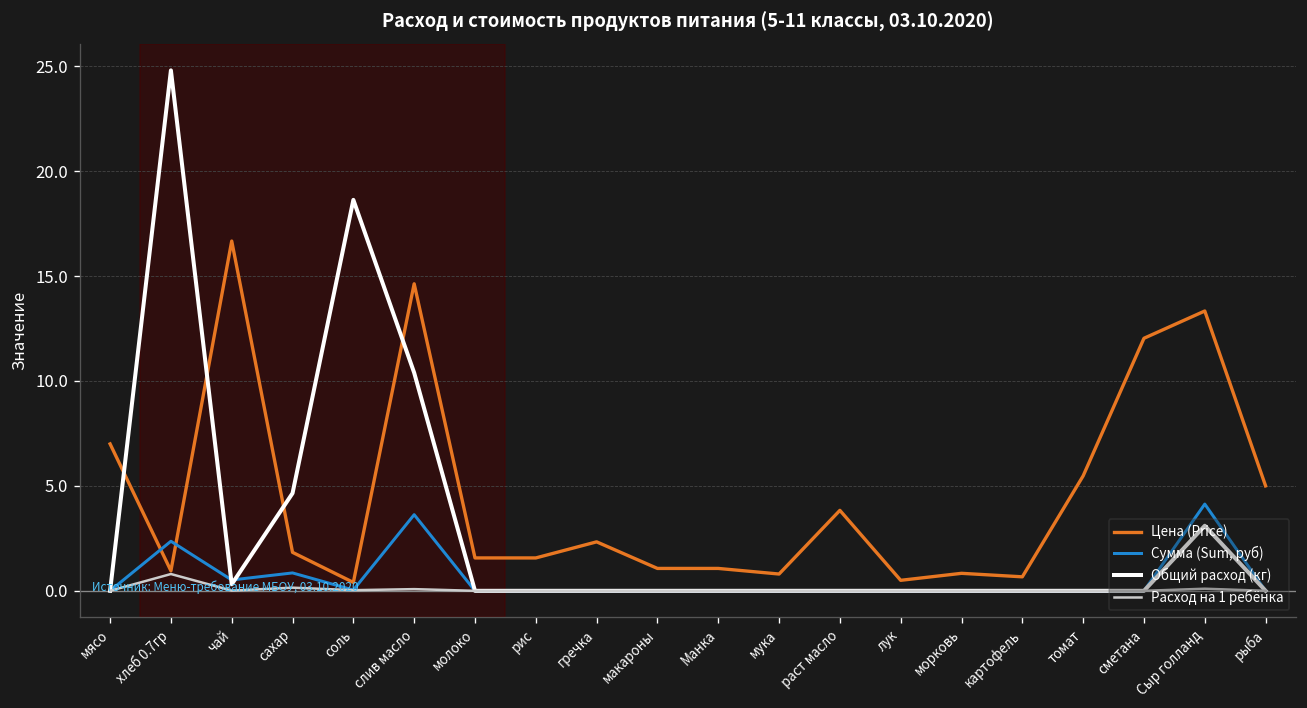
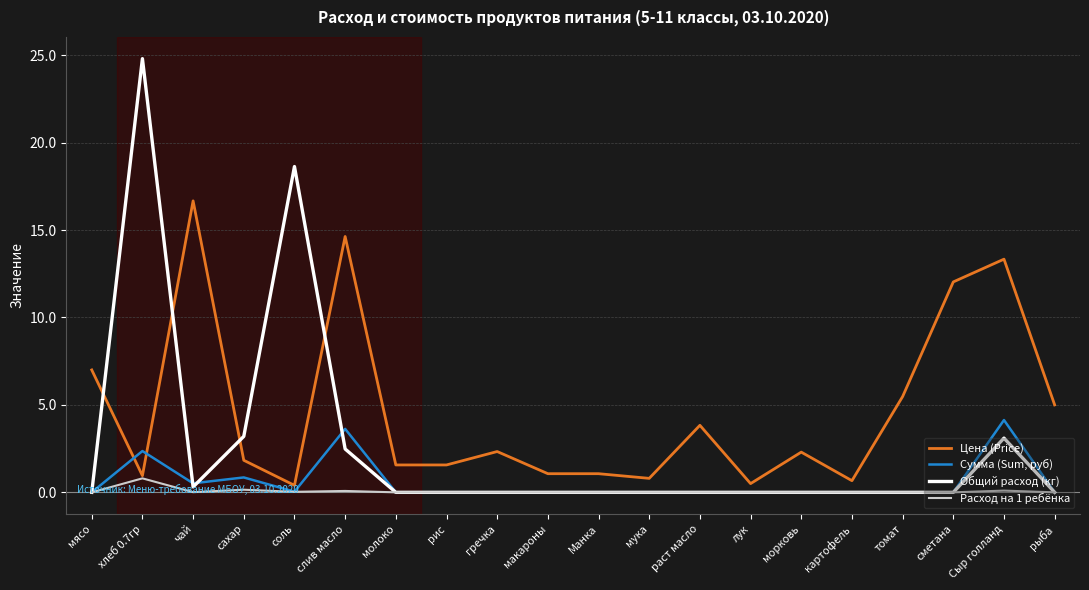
Общий расход (кг), сахар: 4.7 -> 3.2
Общий расход (кг), слив масло: 10.4 -> 2.5
Цена (Price), морковь: 0.8 -> 2.3
